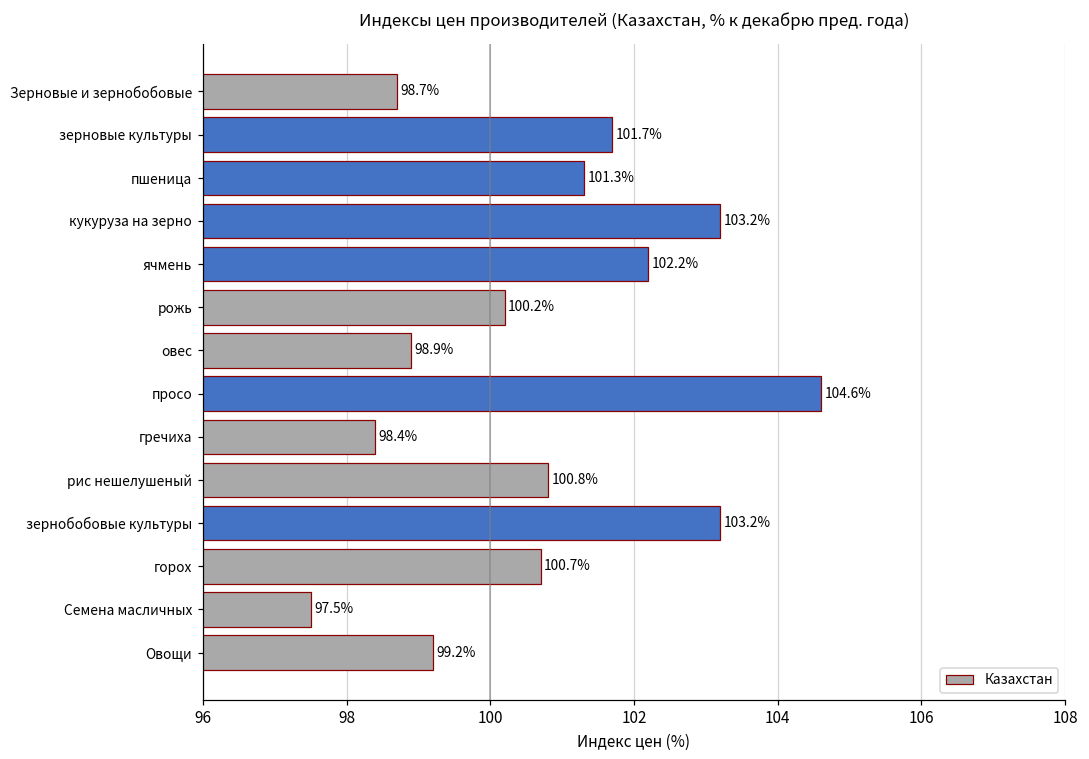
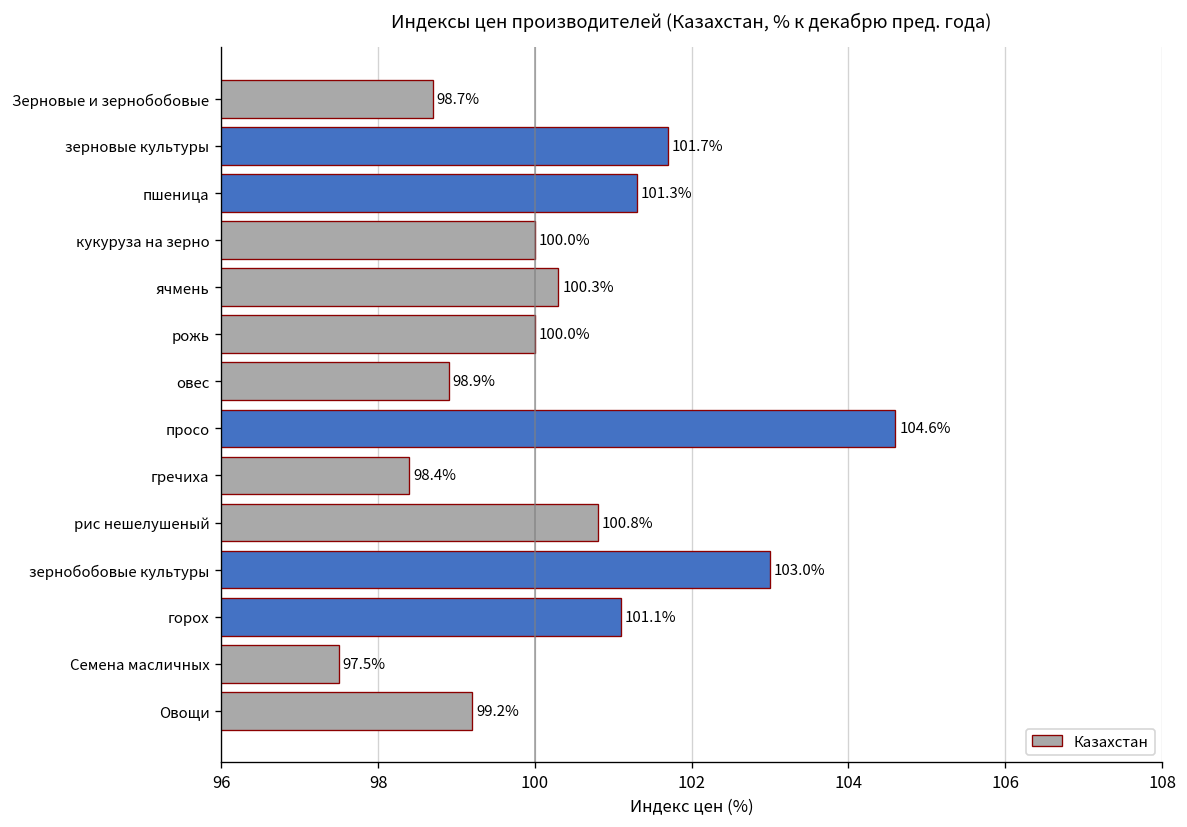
кукуруза на зерно: 103.2% -> 100.0%
ячмень: 102.2% -> 100.3%
рожь: 100.2% -> 100.0%
зернобобовые культуры: 103.2% -> 103.0%
горох: 100.7% -> 101.1%
